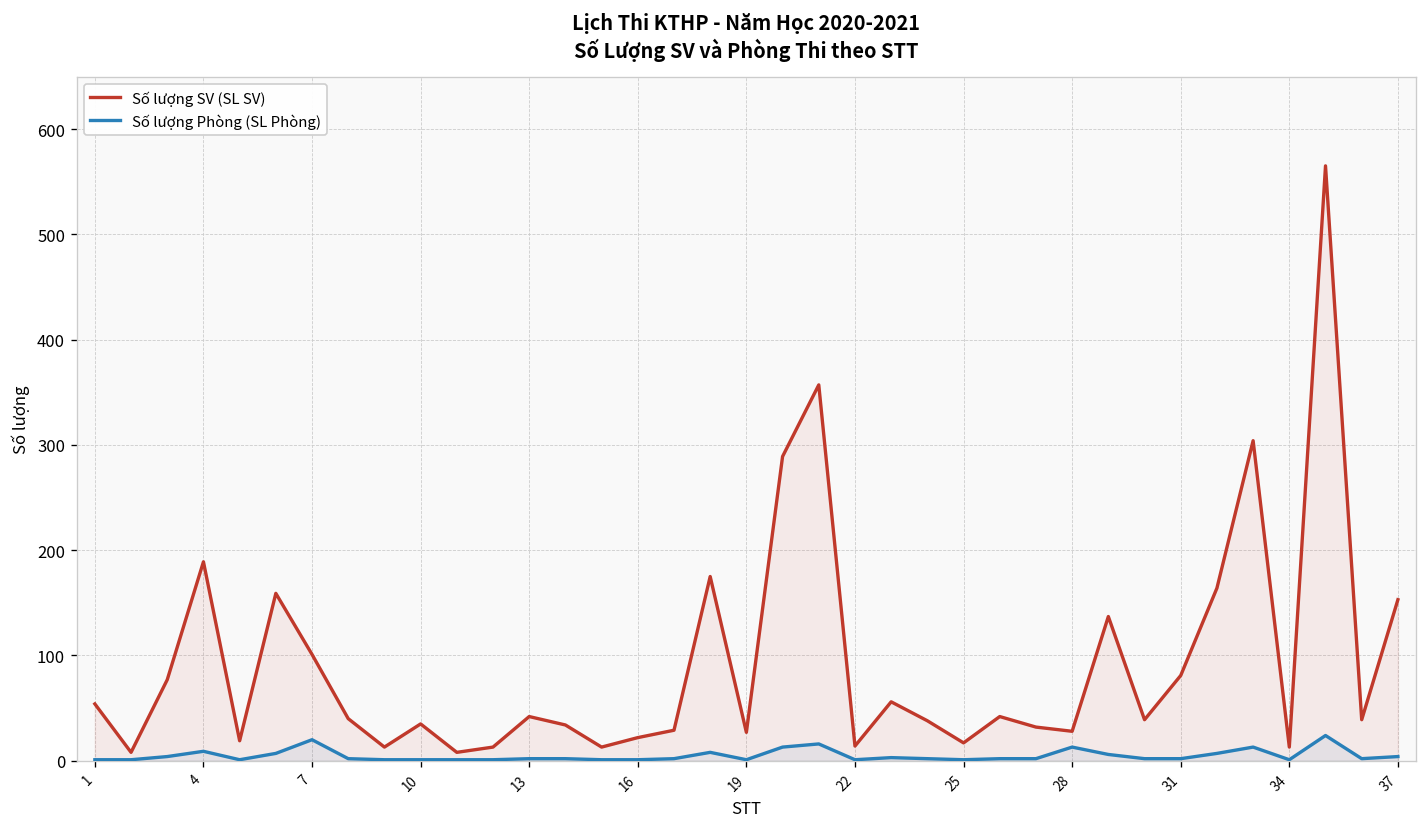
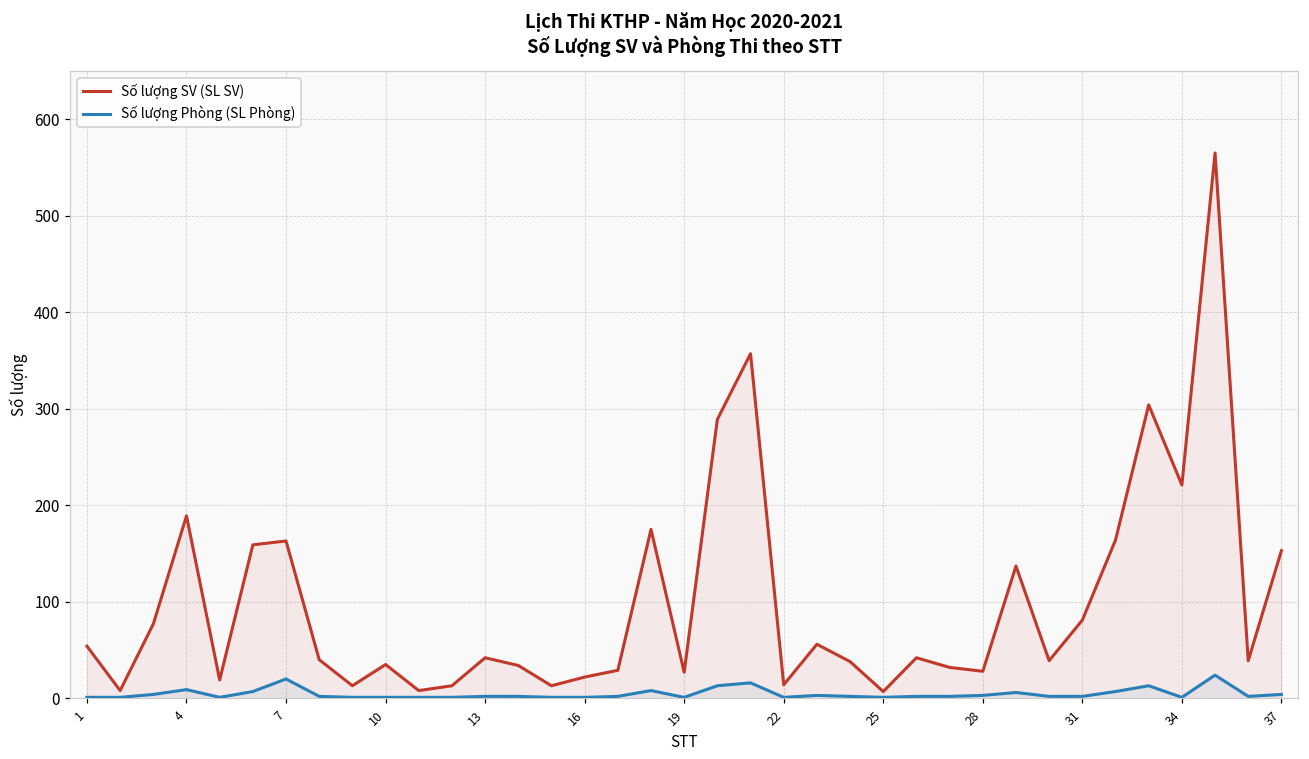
Số lượng SV (SL SV), 7: 100 -> 160
Số lượng SV (SL SV), 25: 20 -> 10
Số lượng Phòng (SL Phòng), 28: 10 -> 0
Số lượng SV (SL SV), 34: 10 -> 220
